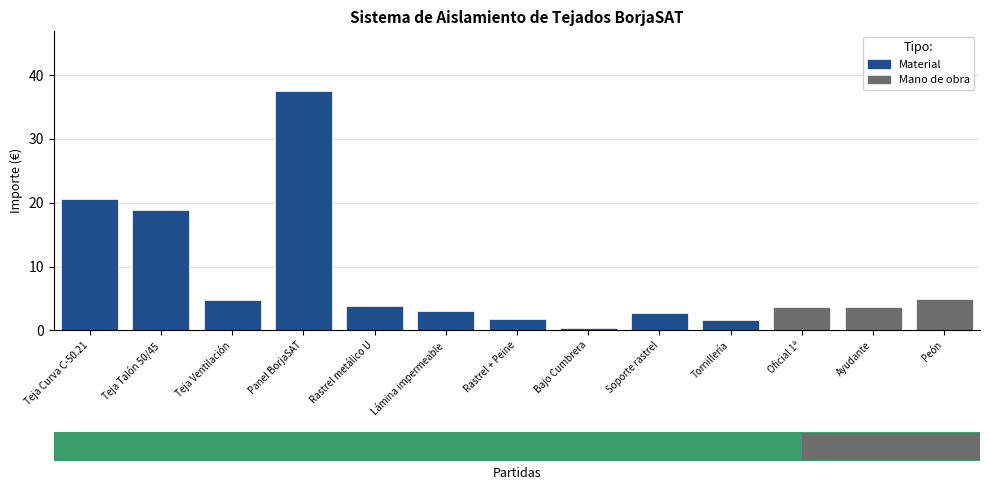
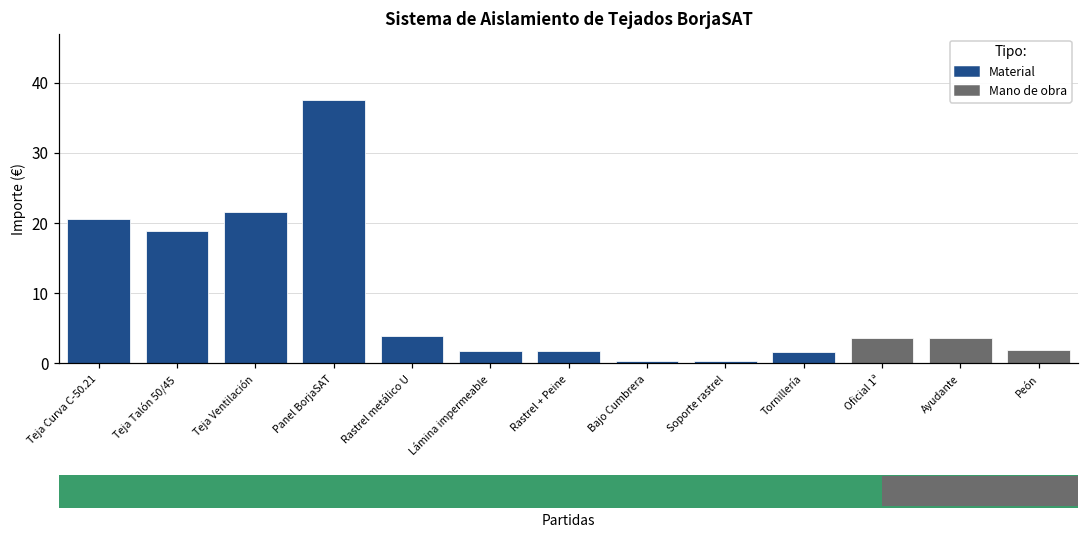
Sistema de Aislamiento de Tejados BorjaSAT, Material, Teja Ventilación: 5 -> 22
Sistema de Aislamiento de Tejados BorjaSAT, Material, Lámina impermeable: 3 -> 2
Sistema de Aislamiento de Tejados BorjaSAT, Material, Soporte rastrel: 3 -> 0
Sistema de Aislamiento de Tejados BorjaSAT, Mano de obra, Peón: 5 -> 2
